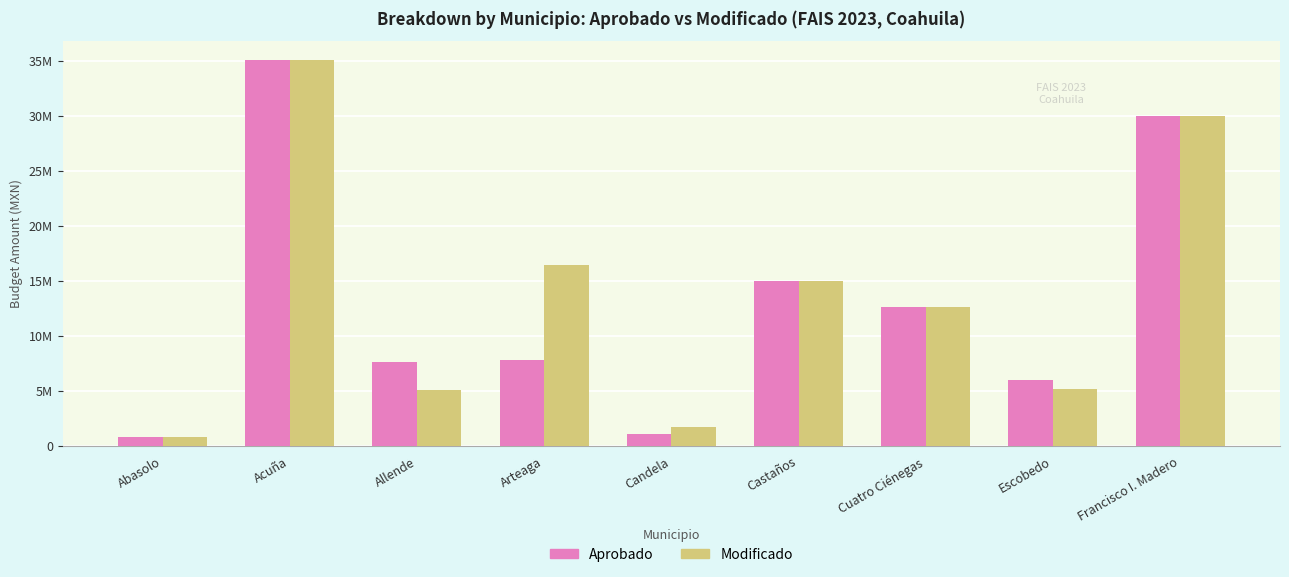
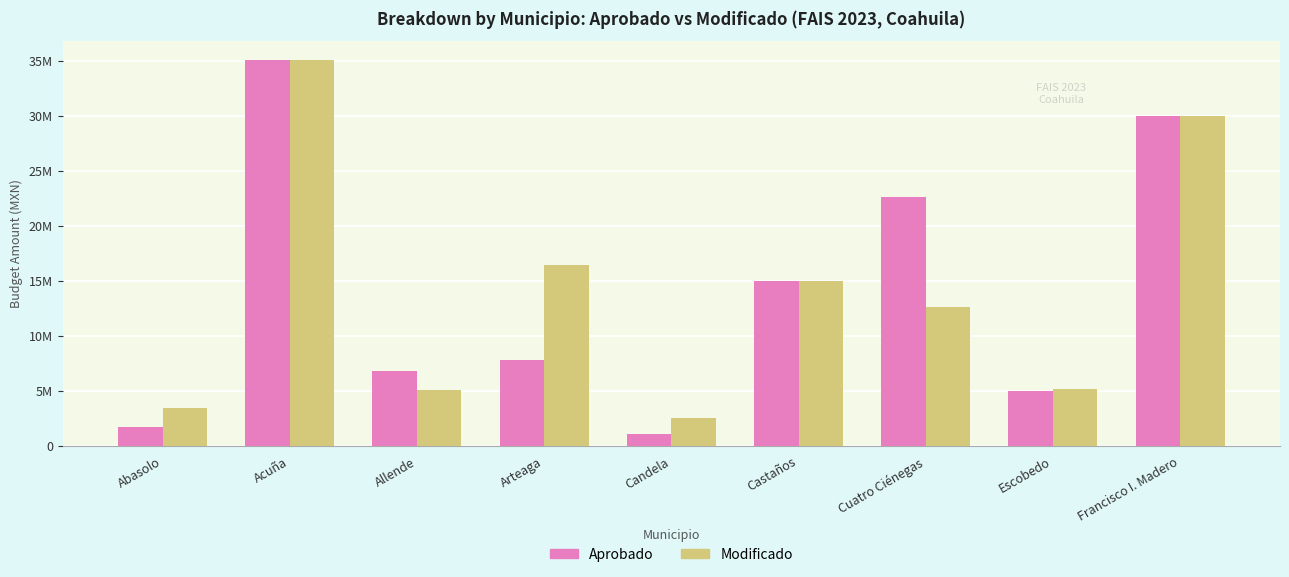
Aprobado, Abasolo: 800000 -> 1700000
Modificado, Abasolo: 800000 -> 3500000
Aprobado, Allende: 7600000 -> 6800000
Modificado, Candela: 1700000 -> 2600000
Aprobado, Cuatro Ciénegas: 12600000 -> 22600000
Aprobado, Escobedo: 6000000 -> 5000000
